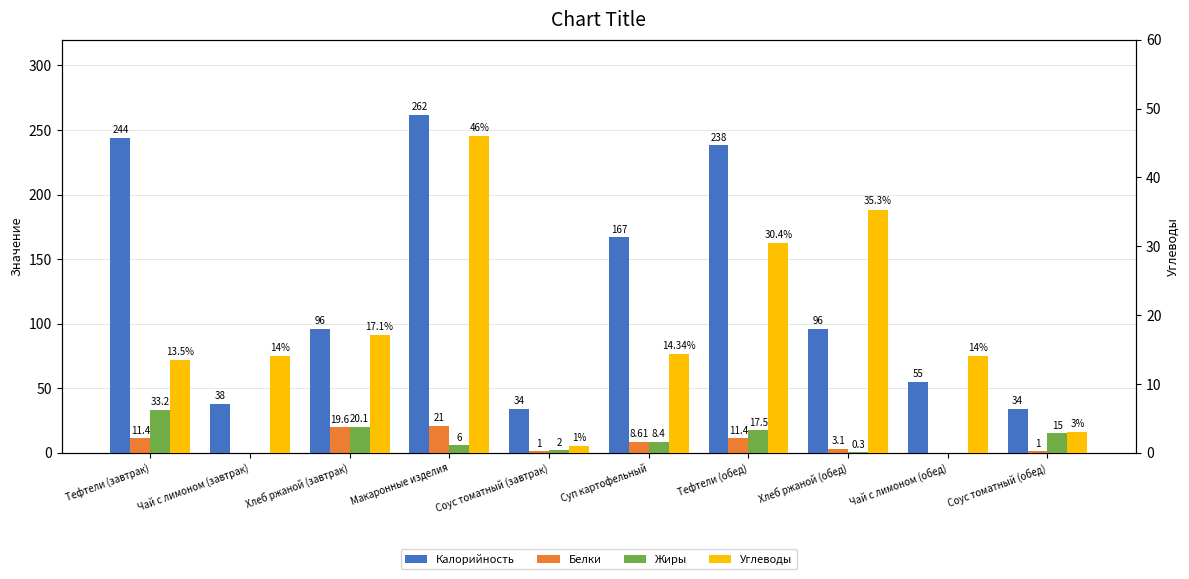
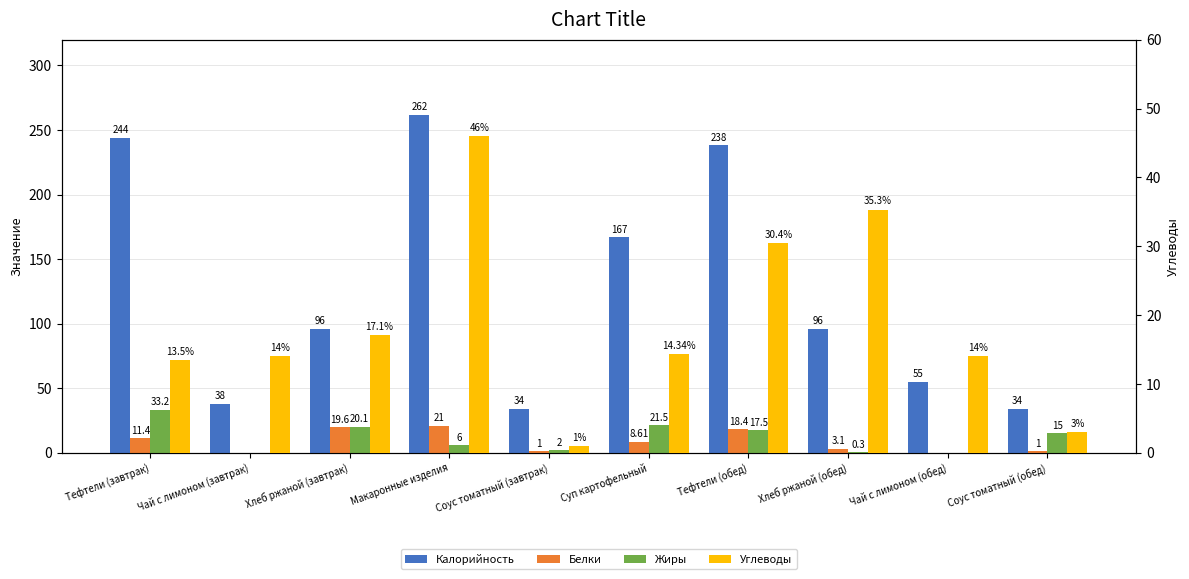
Жиры, Суп картофельный: 8.4 -> 21.5
Белки, Тефтели (обед): 11.4 -> 18.4
